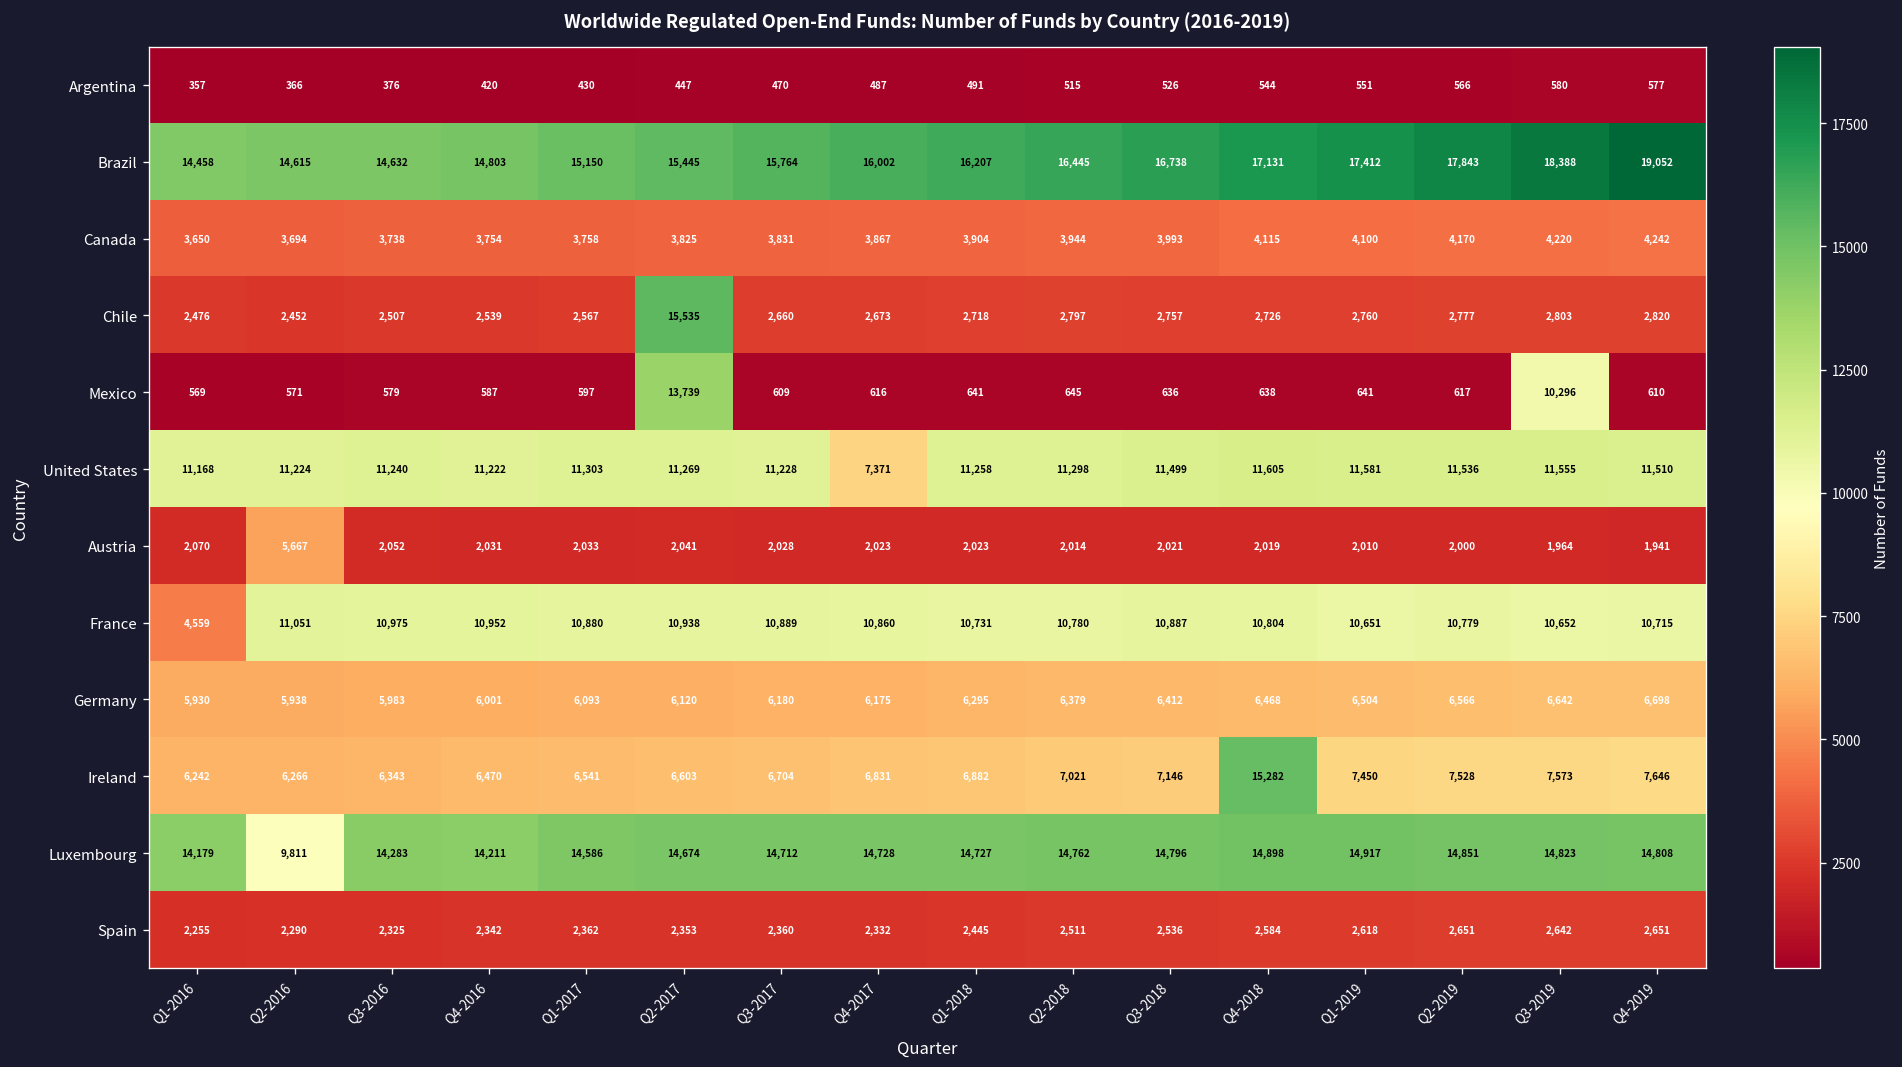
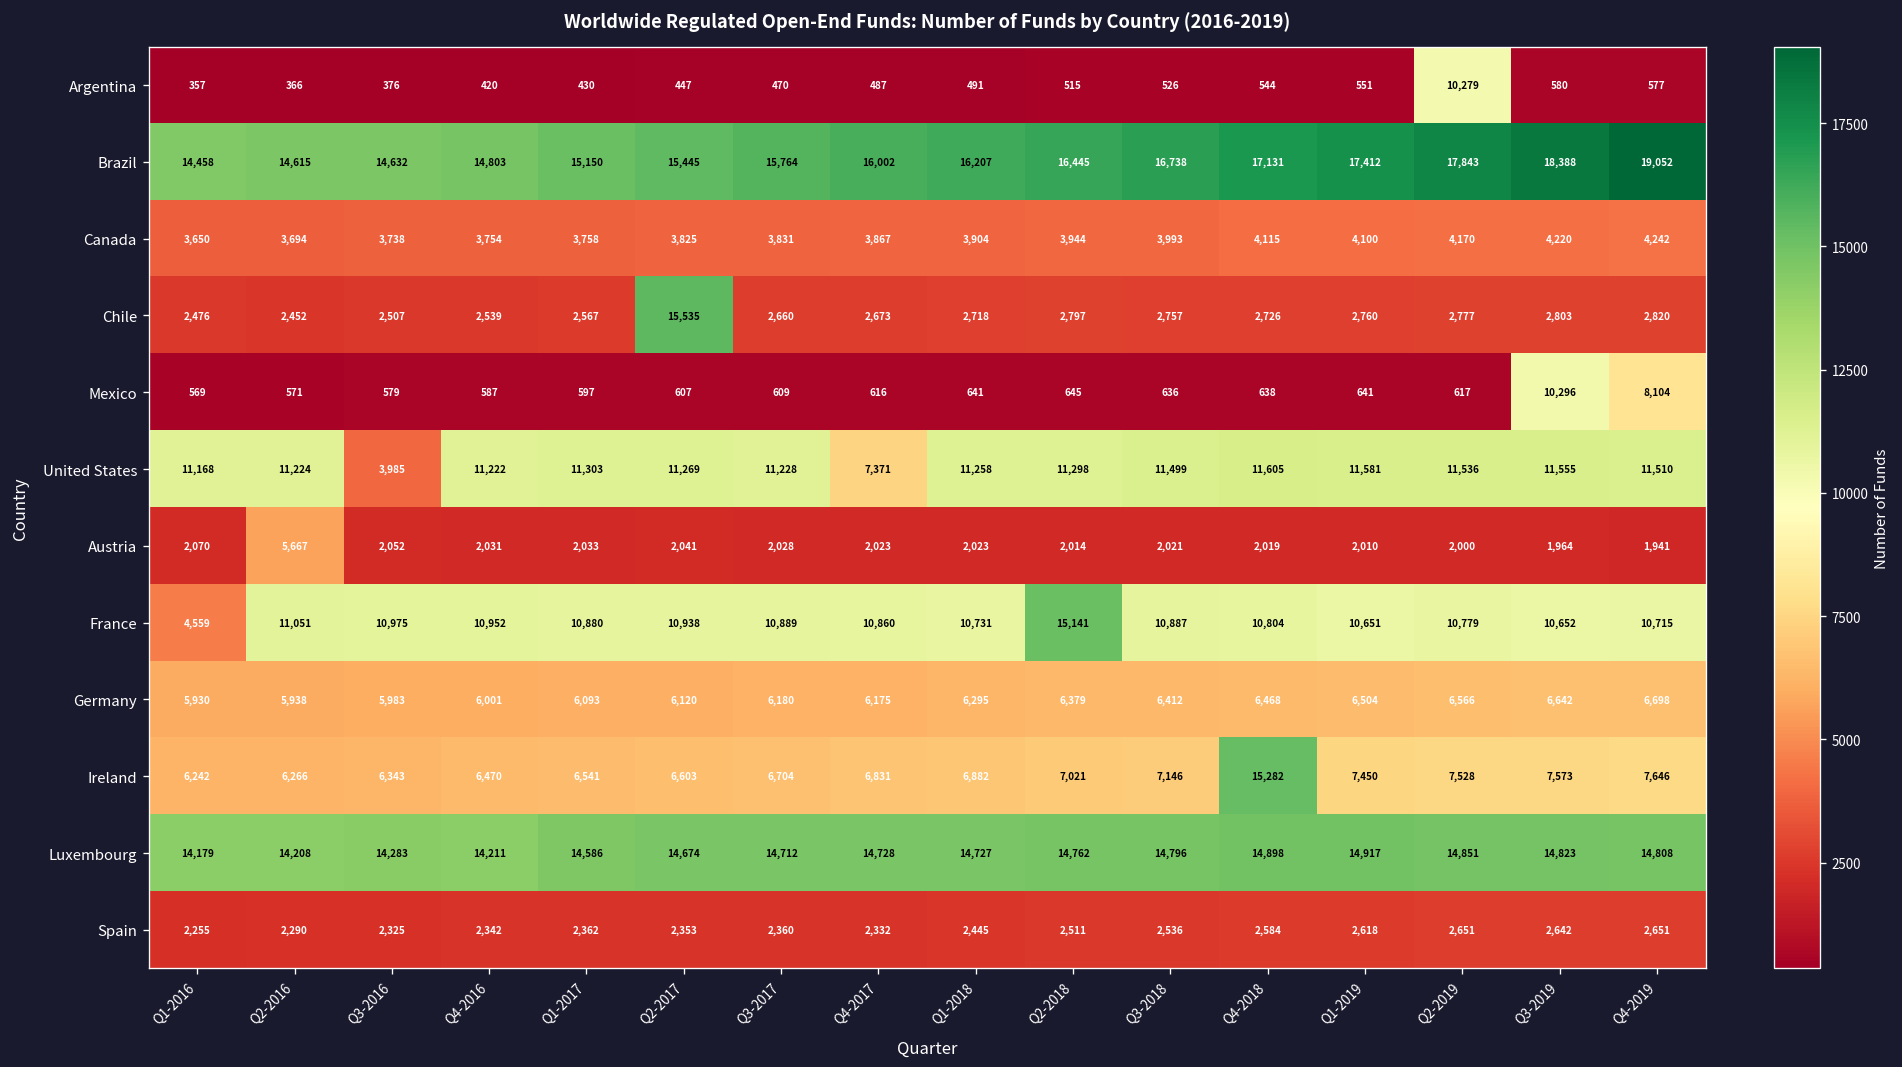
Argentina, Q2-2019: 566 -> 10,279
Mexico, Q2-2017: 13,739 -> 607
Mexico, Q4-2019: 610 -> 8,104
United States, Q3-2016: 11,240 -> 3,985
France, Q2-2018: 10,780 -> 15,141
Luxembourg, Q2-2016: 9,811 -> 14,208
